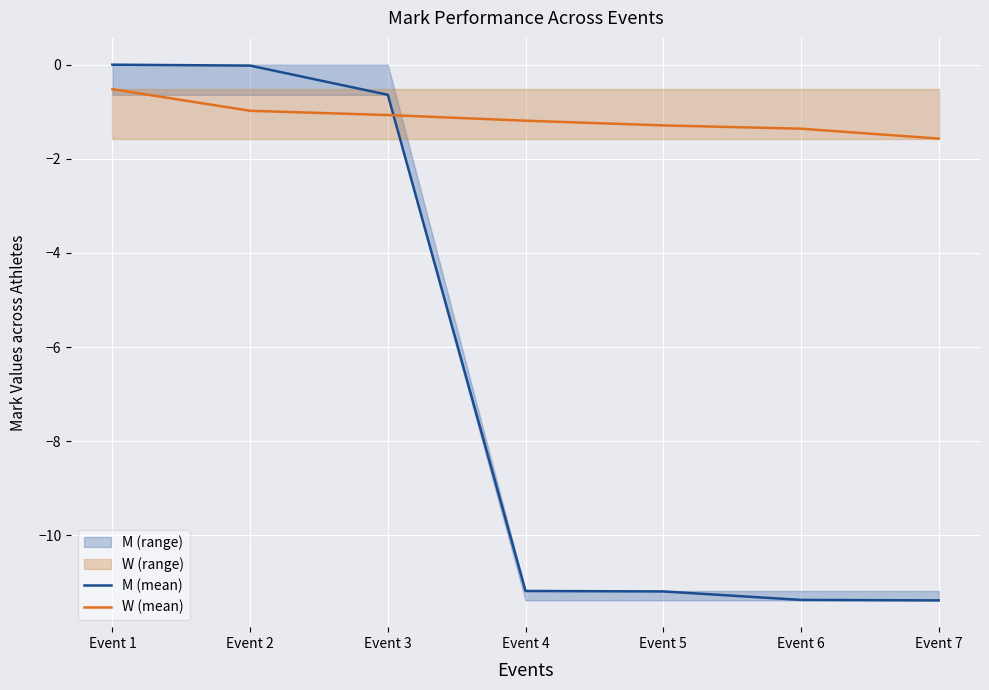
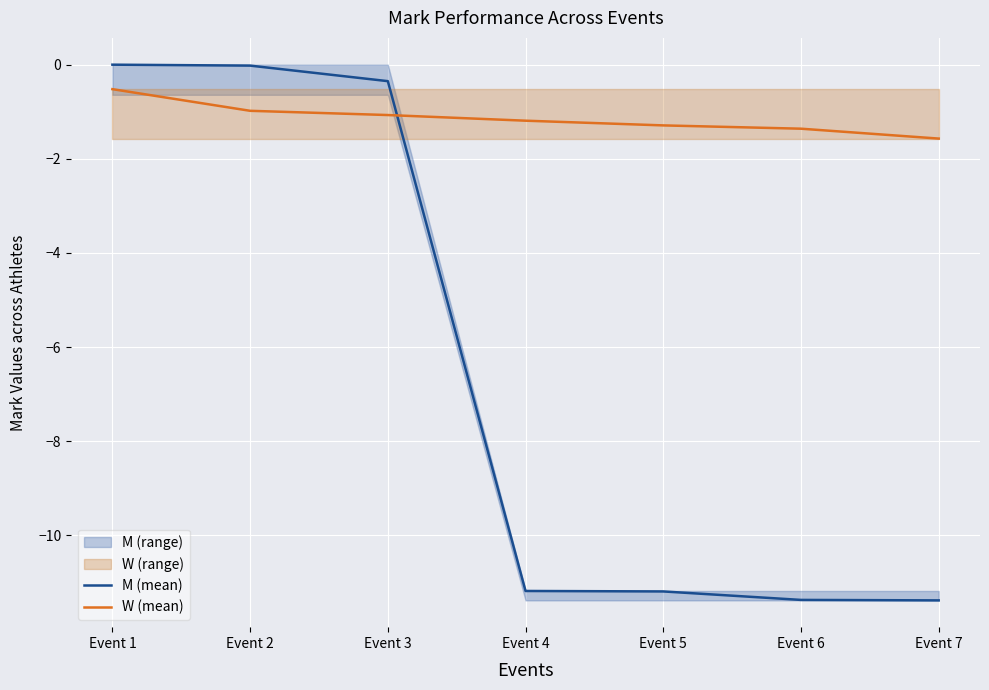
M (mean), Event 3: -0.6 -> -0.4
